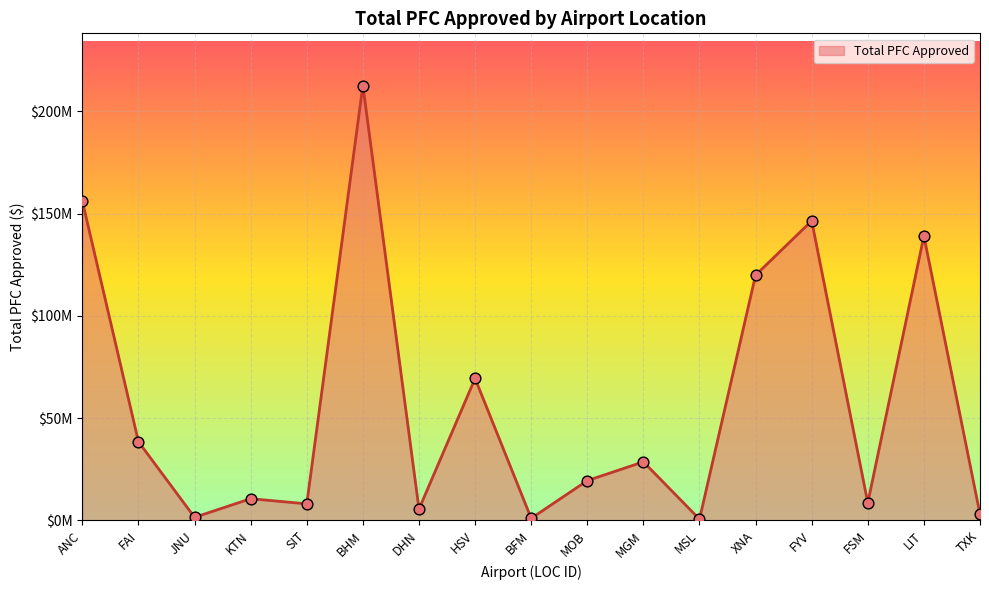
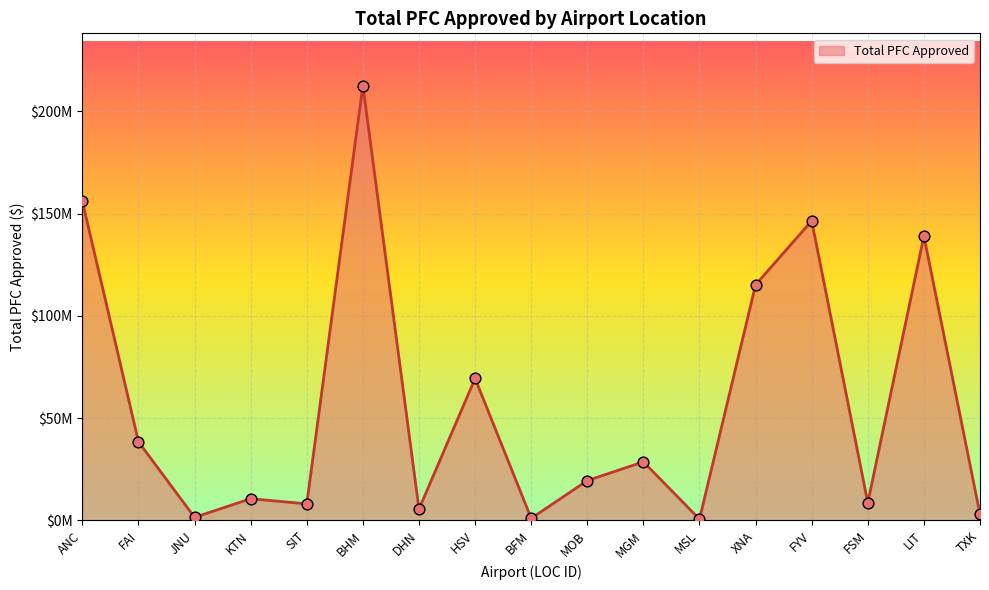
XNA: $120000000 -> $115000000
